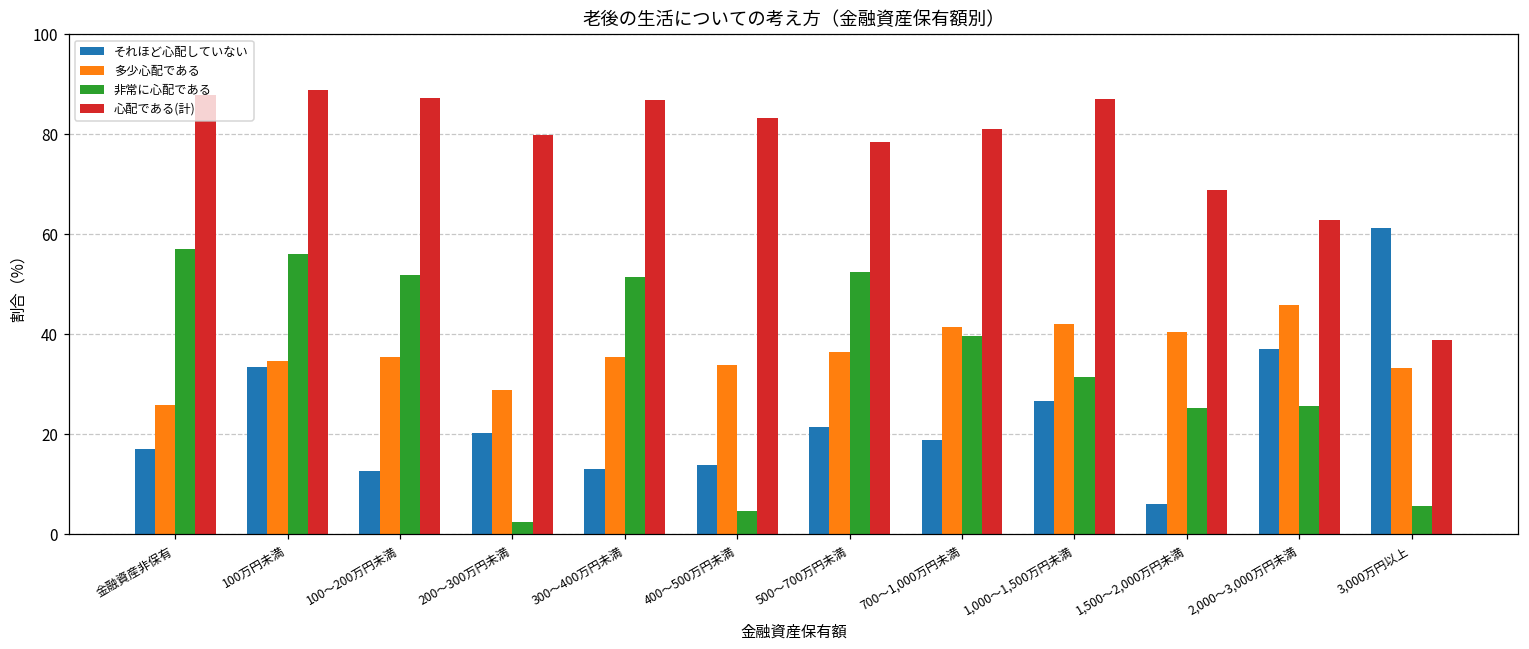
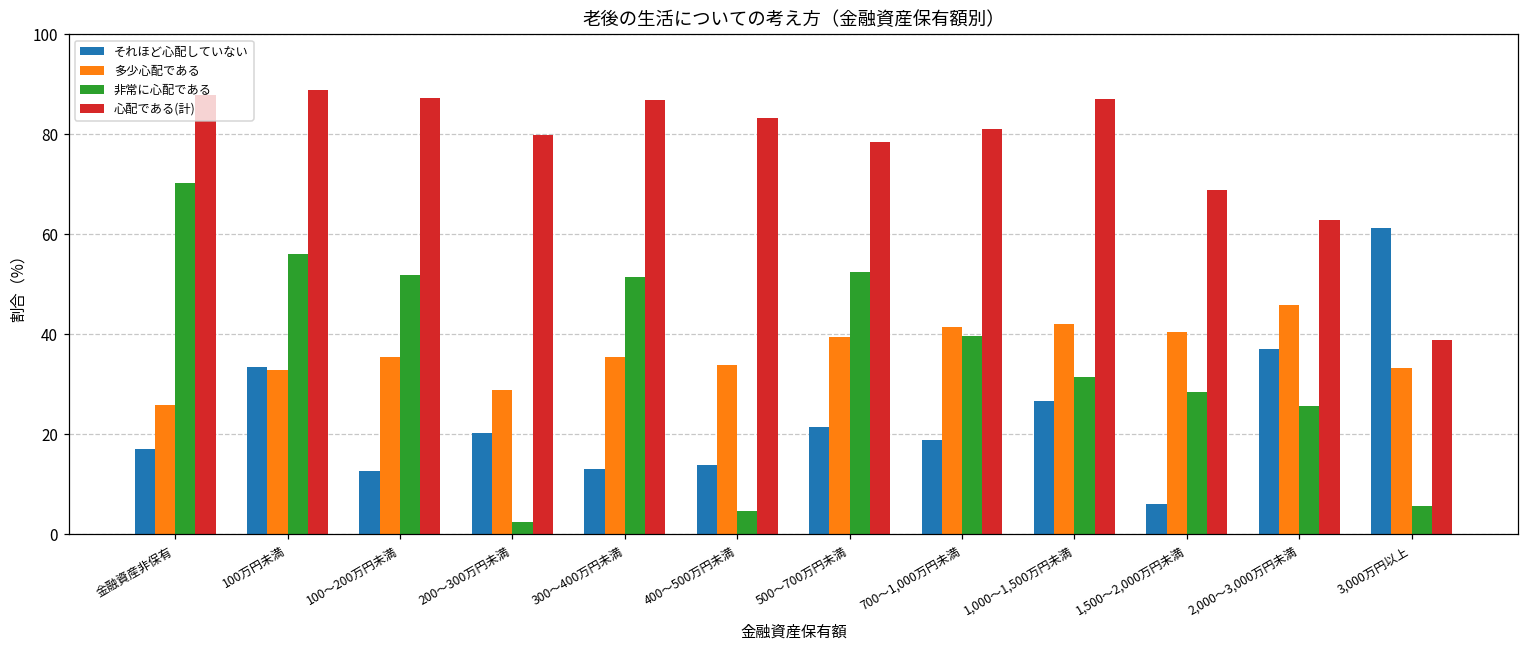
非常に心配である, 金融資産非保有: 57 -> 70
多少心配である, 100万円未満: 35 -> 33
多少心配である, 500～700万円未満: 36 -> 40
非常に心配である, 1,500～2,000万円未満: 25 -> 28
